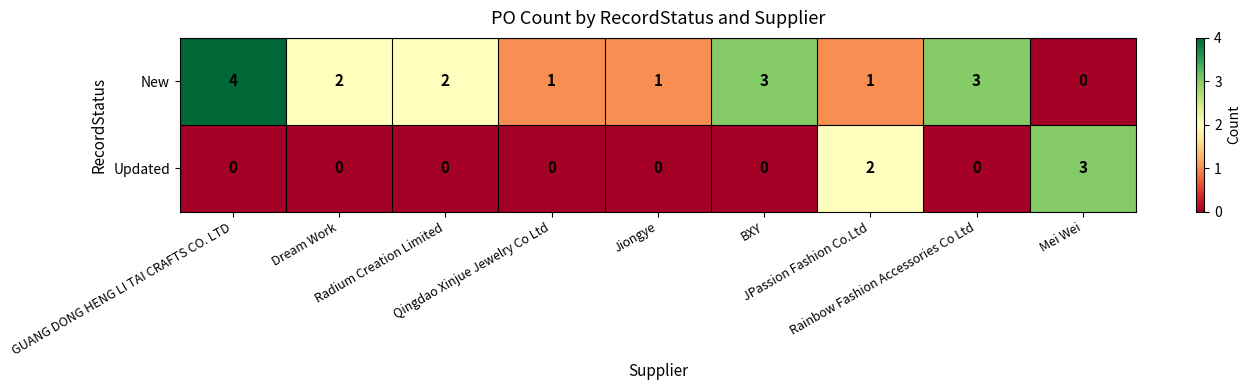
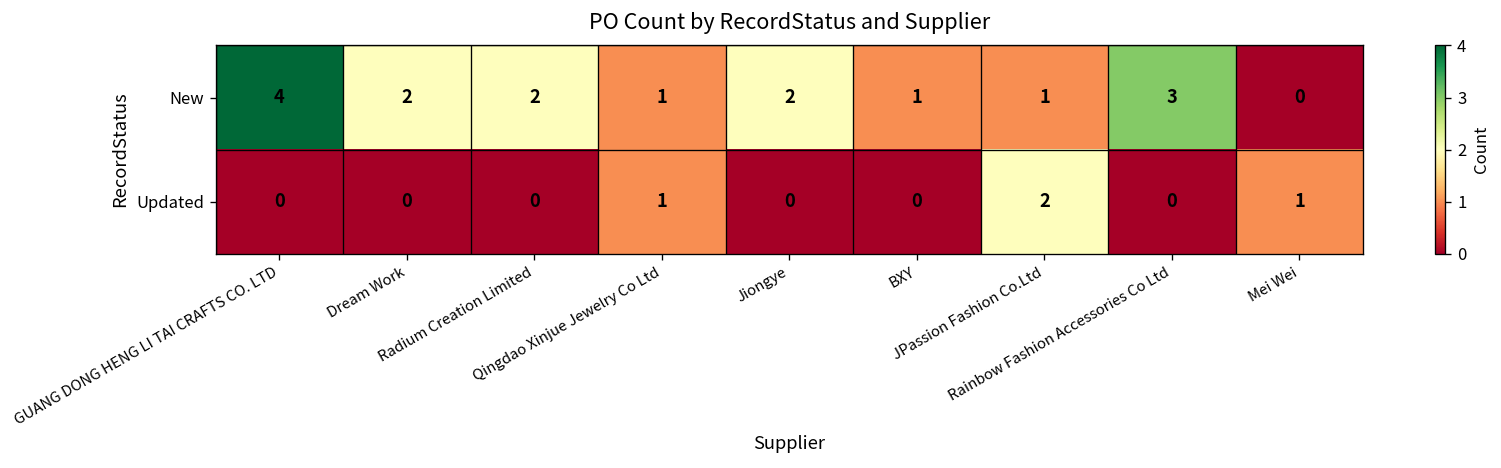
New, Jiongye: 1 -> 2
New, BXY: 3 -> 1
Updated, Qingdao Xinjue Jewelry Co Ltd: 0 -> 1
Updated, Mei Wei: 3 -> 1
